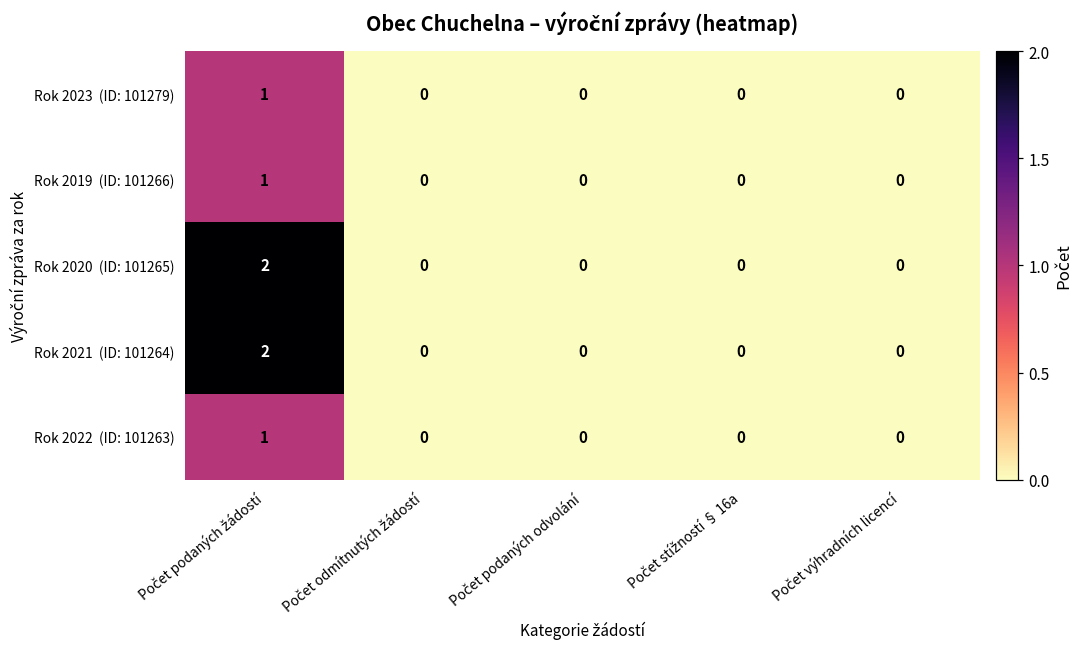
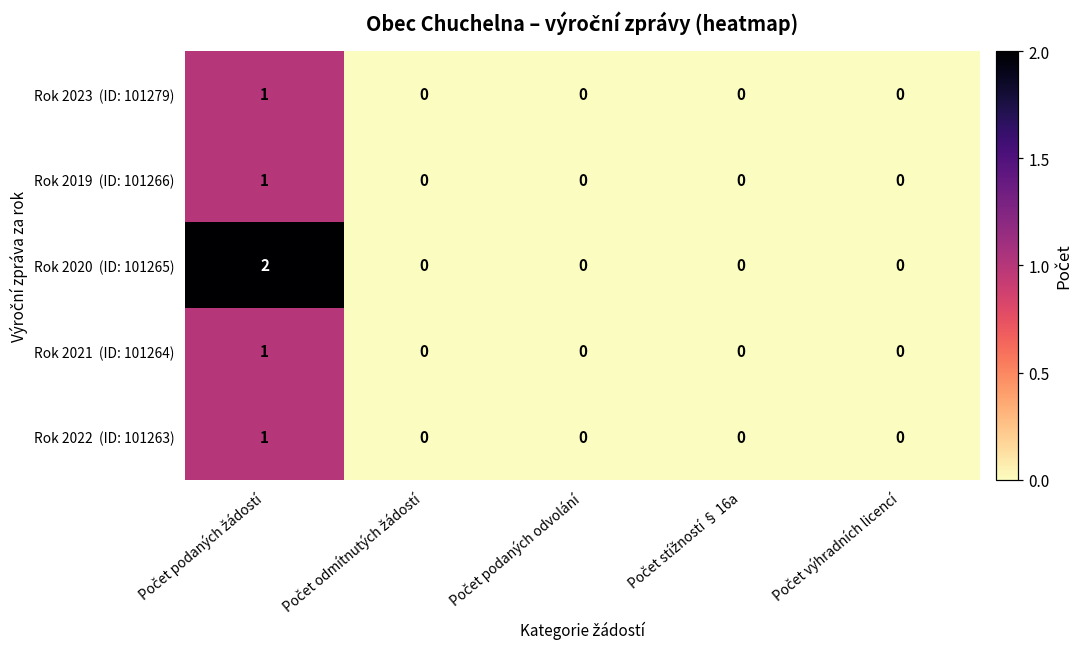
Rok 2021 (ID: 101264), Počet podaných žádostí: 2 -> 1
